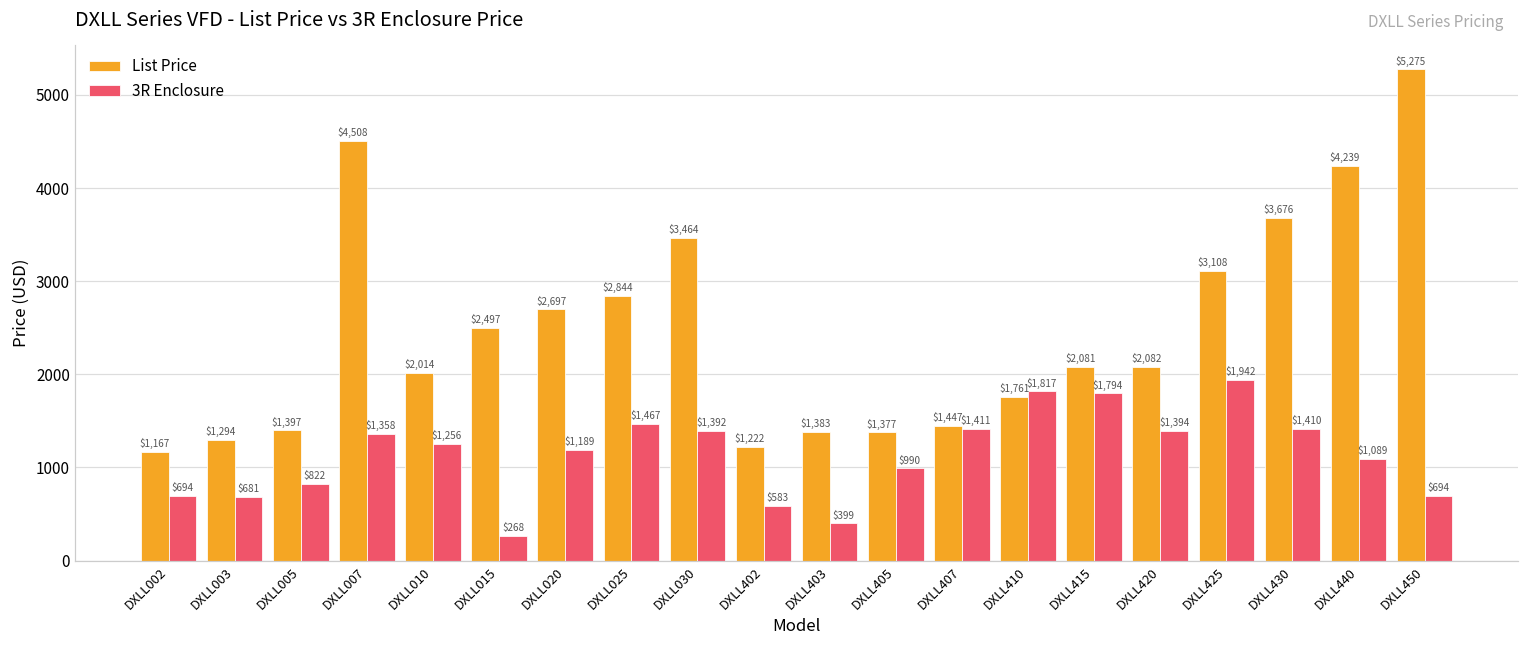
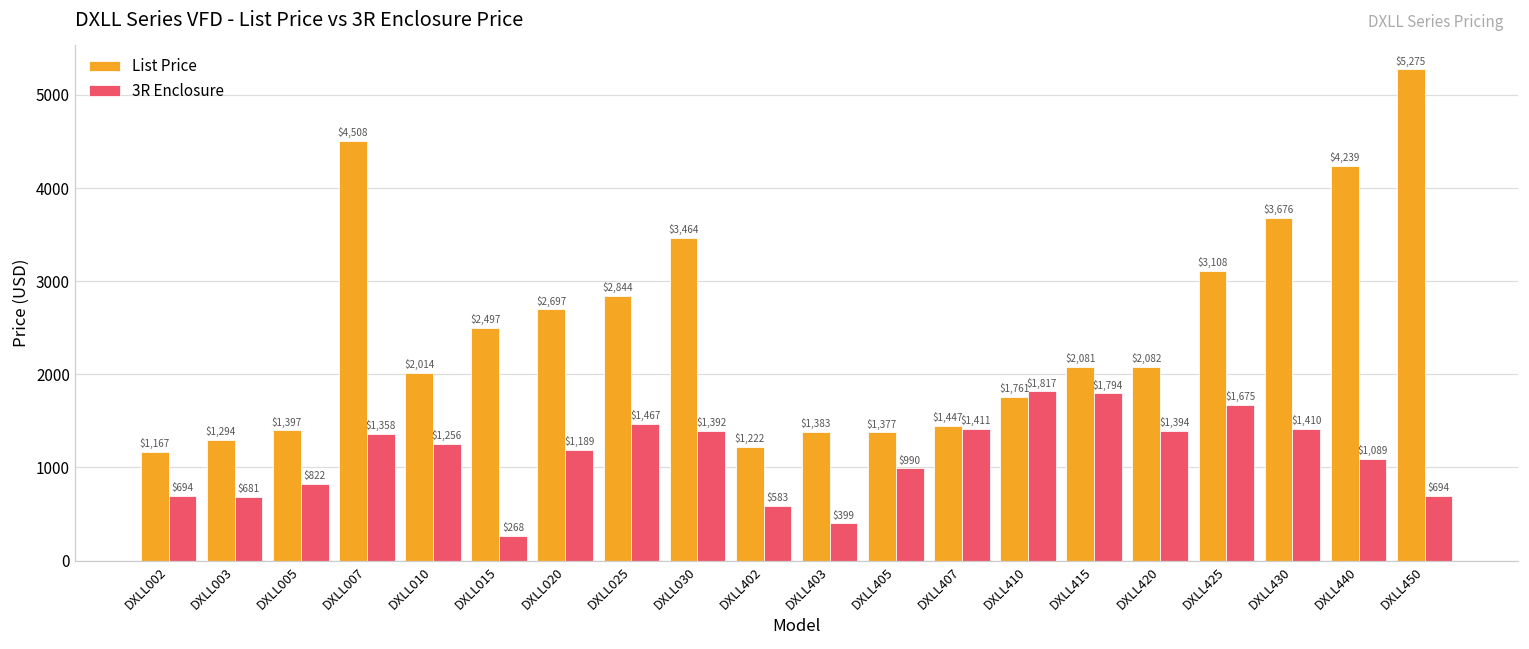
3R Enclosure, DXLL425: $1,942 -> $1,675
